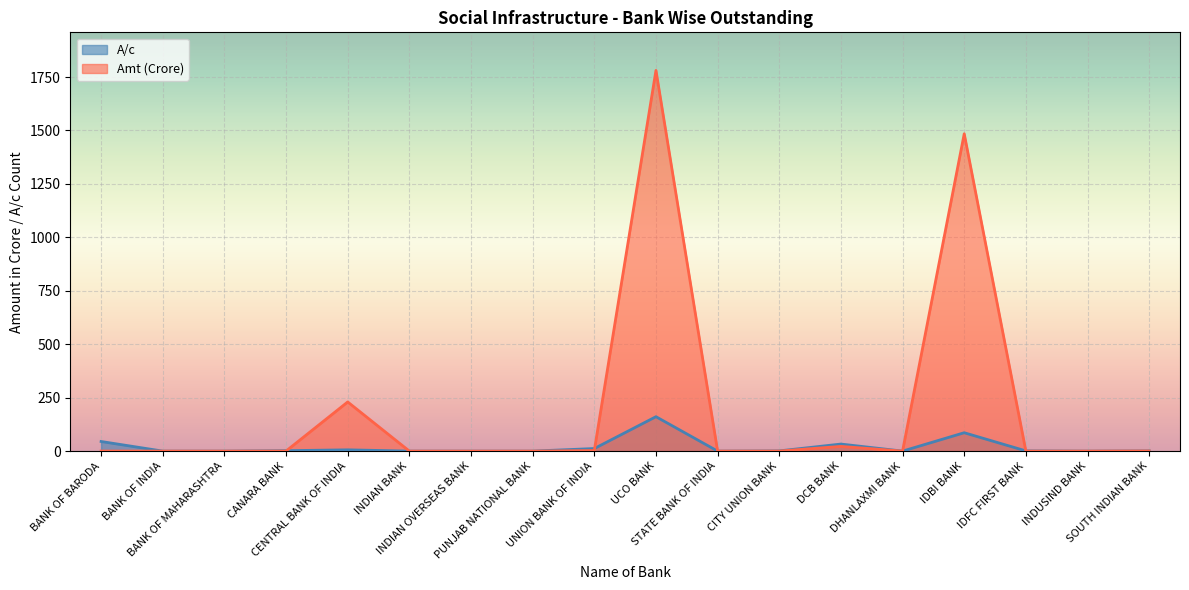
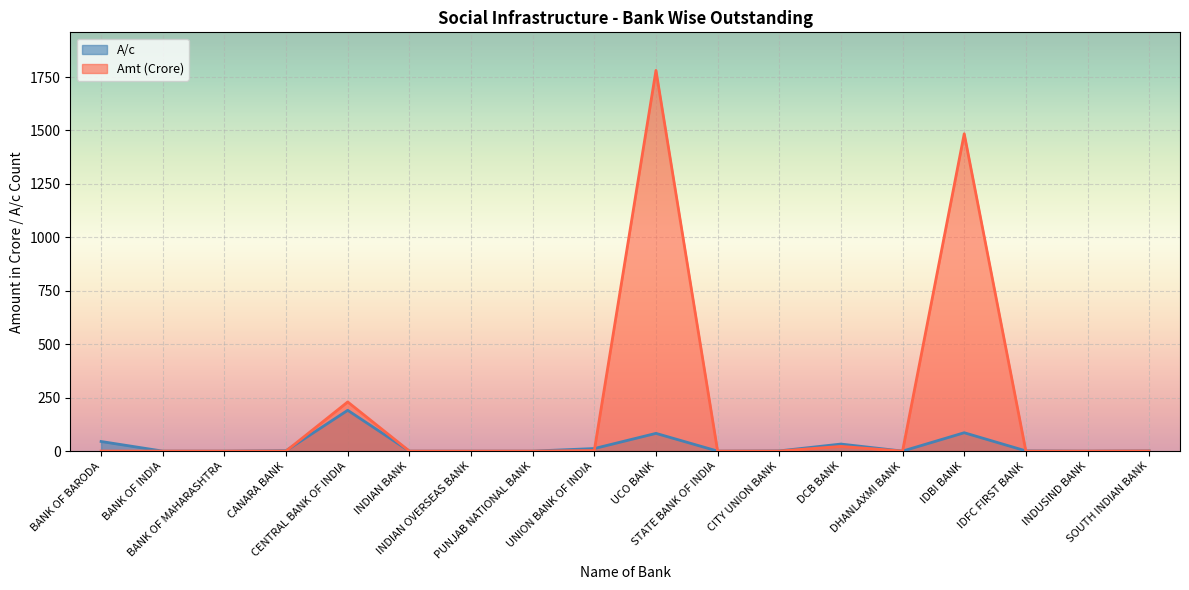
A/c, CENTRAL BANK OF INDIA: 10 -> 190
A/c, UCO BANK: 160 -> 80
